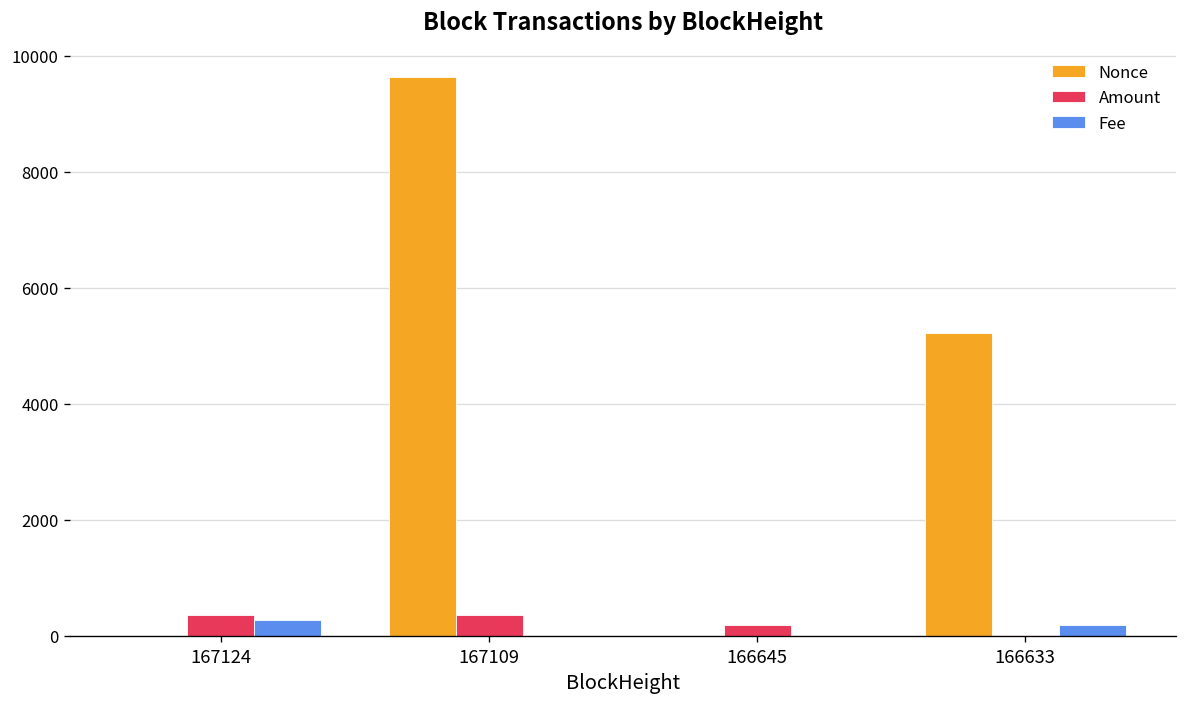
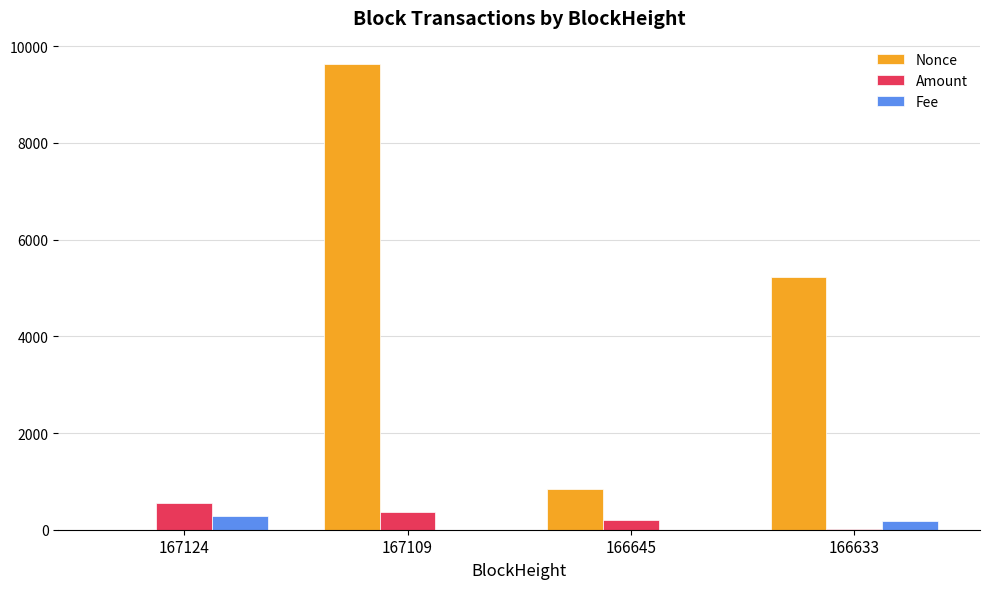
Amount, 167124: 400 -> 600
Nonce, 166645: 0 -> 800
